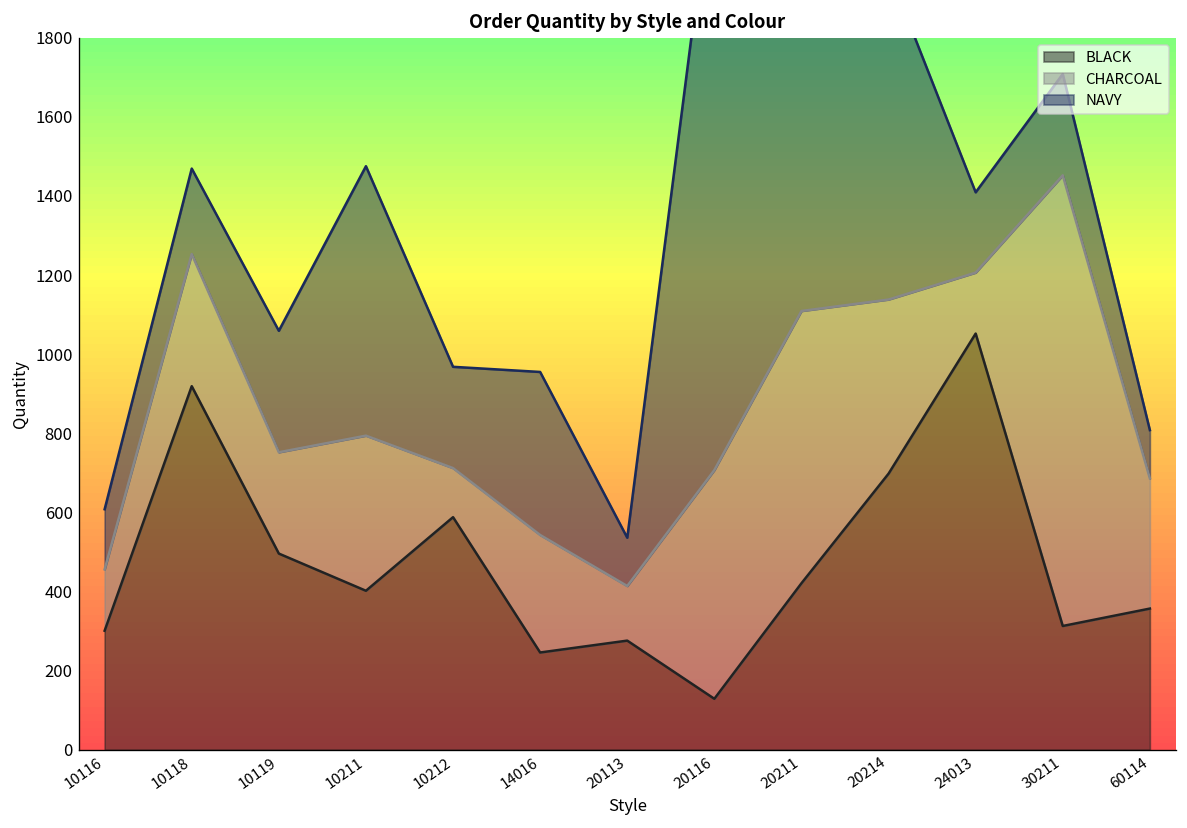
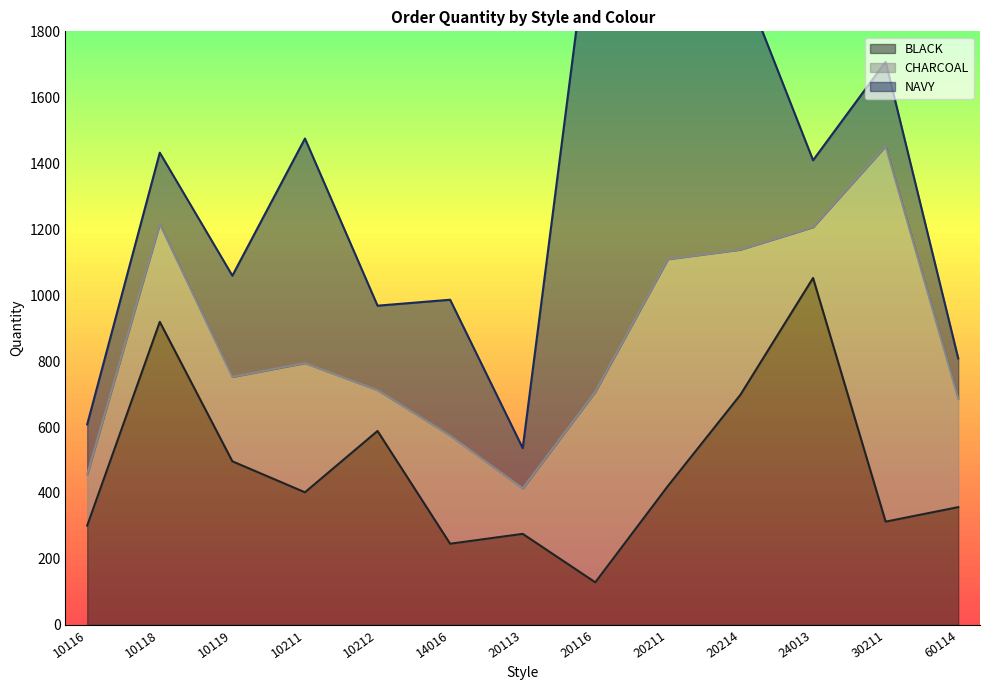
CHARCOAL, 10118: 330 -> 300
CHARCOAL, 14016: 300 -> 330
